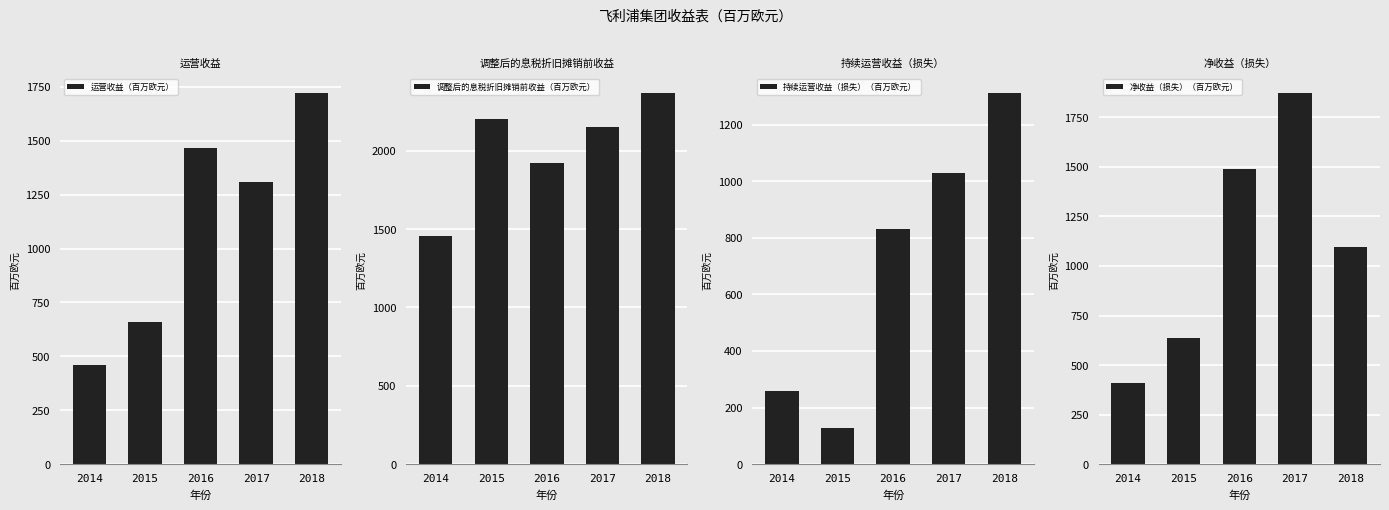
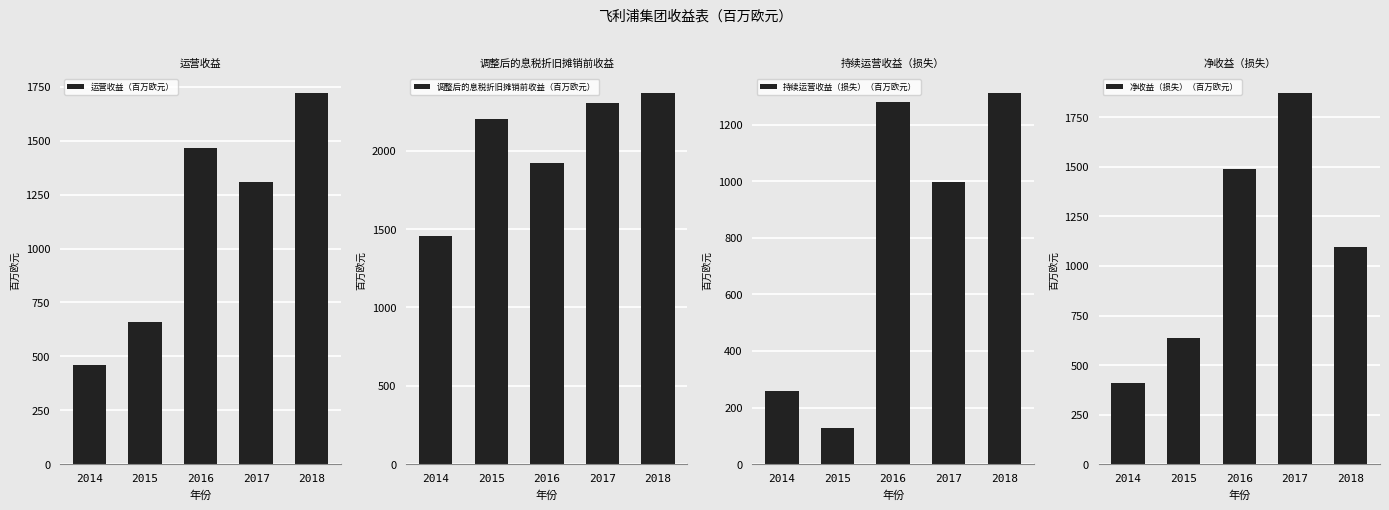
调整后的息税折旧摊销前收益, 2017: 2150 -> 2300
持续运营收益（损失）, 2016: 830 -> 1280
持续运营收益（损失）, 2017: 1030 -> 1000
